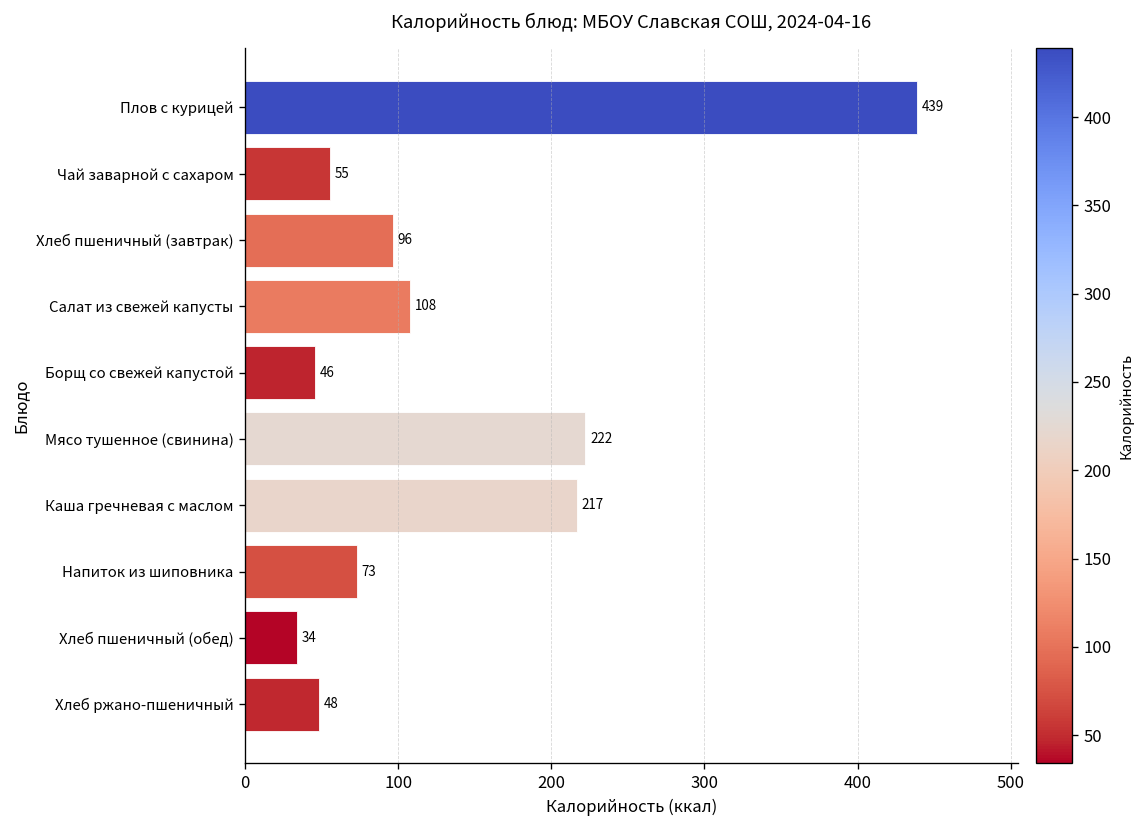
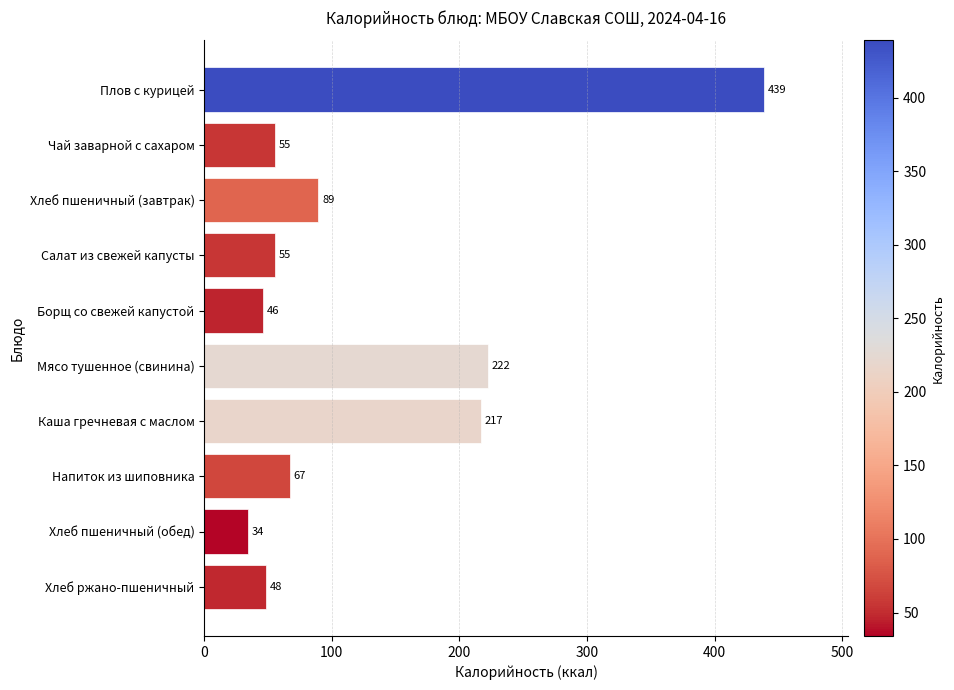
Хлеб пшеничный (завтрак): 96 -> 89
Салат из свежей капусты: 108 -> 55
Напиток из шиповника: 73 -> 67
